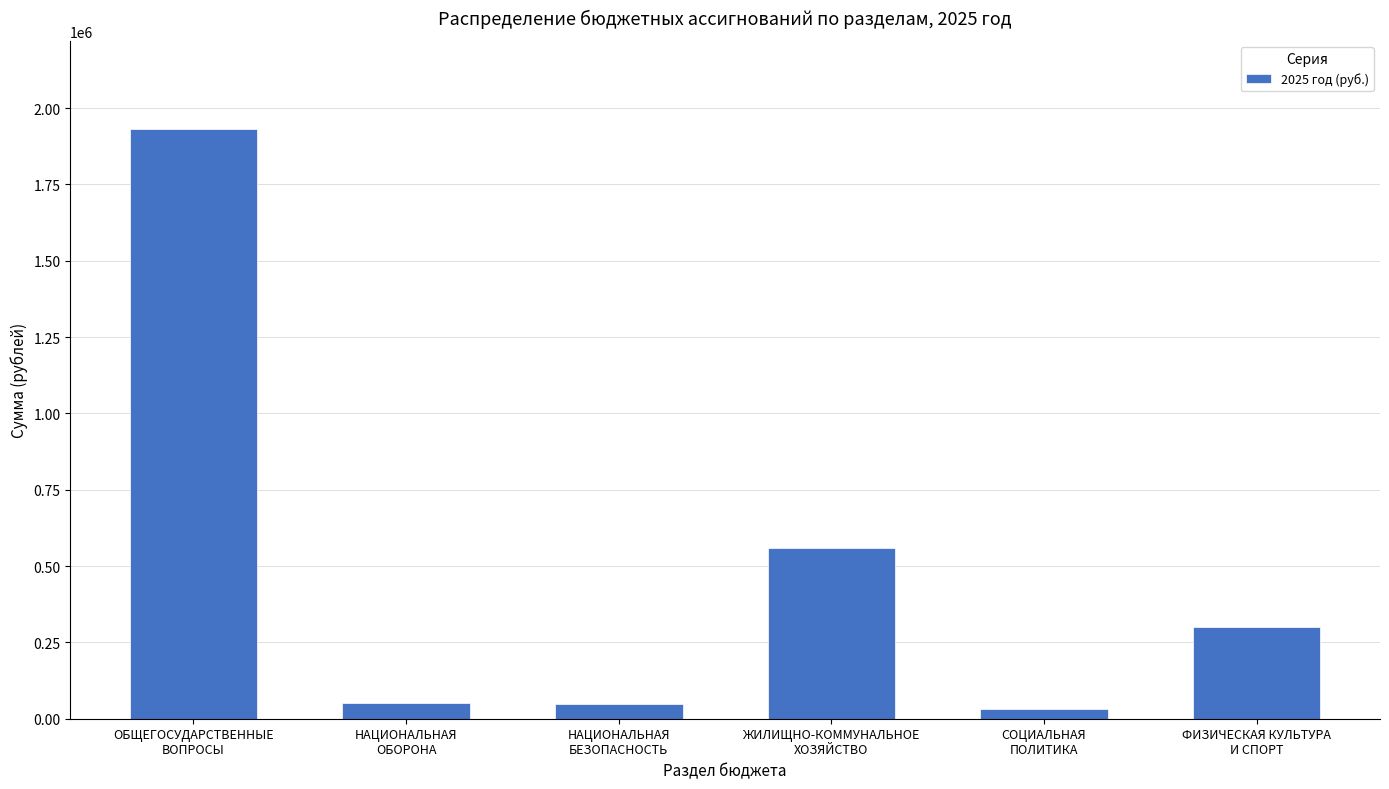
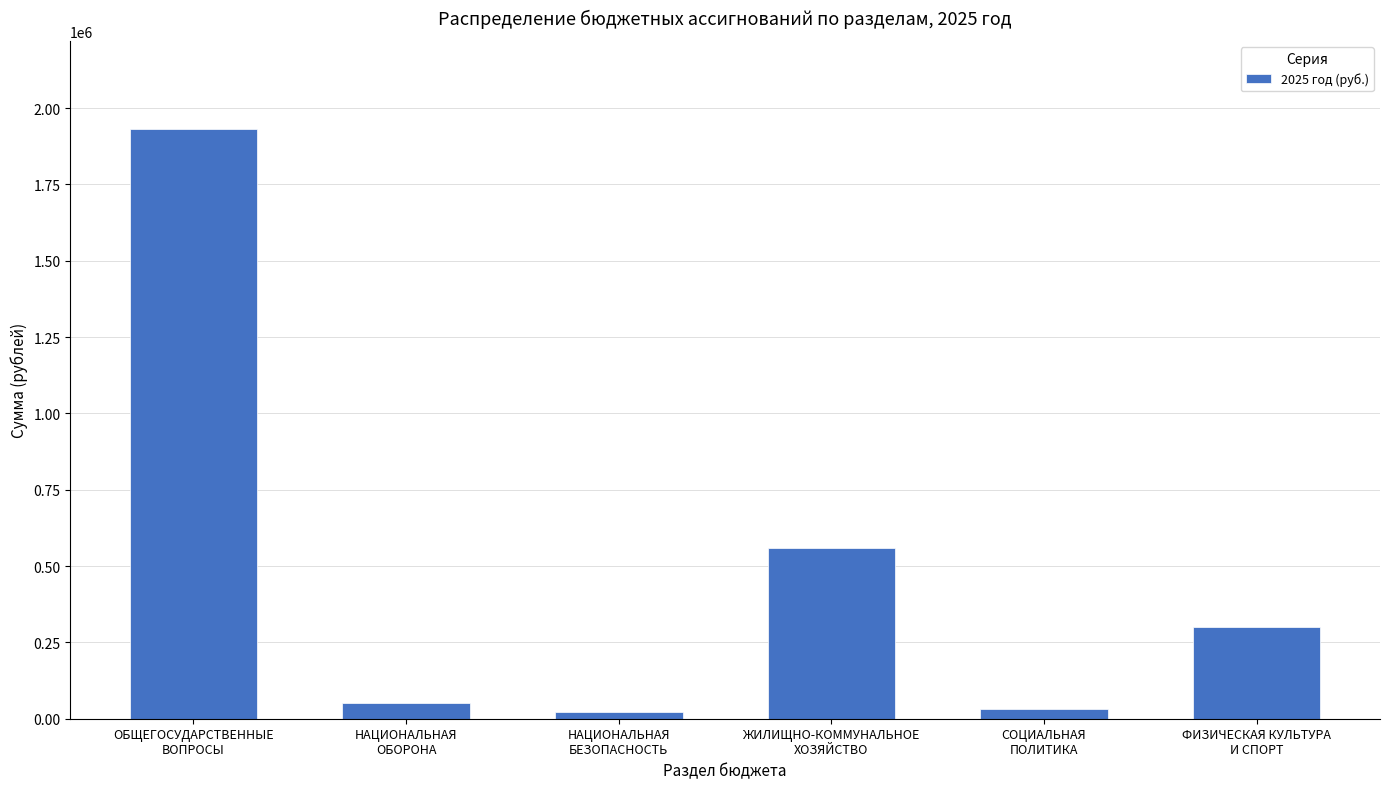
НАЦИОНАЛЬНАЯ БЕЗОПАСНОСТЬ: 50000 -> 20000
